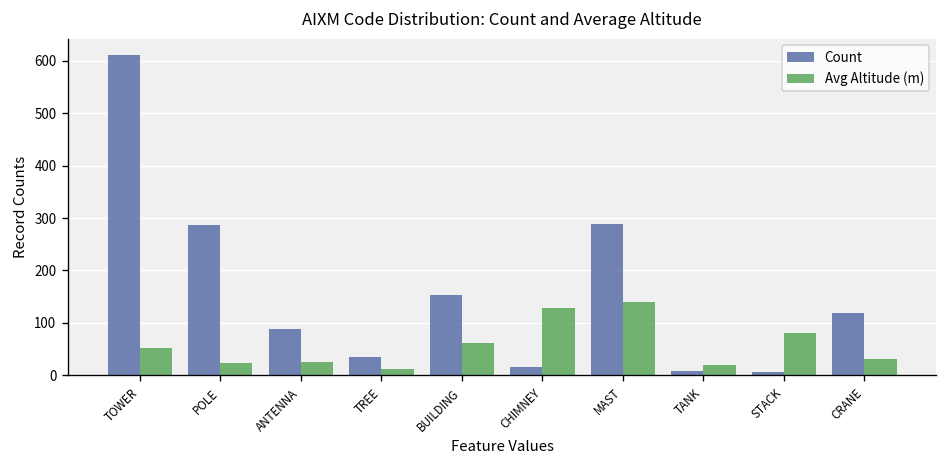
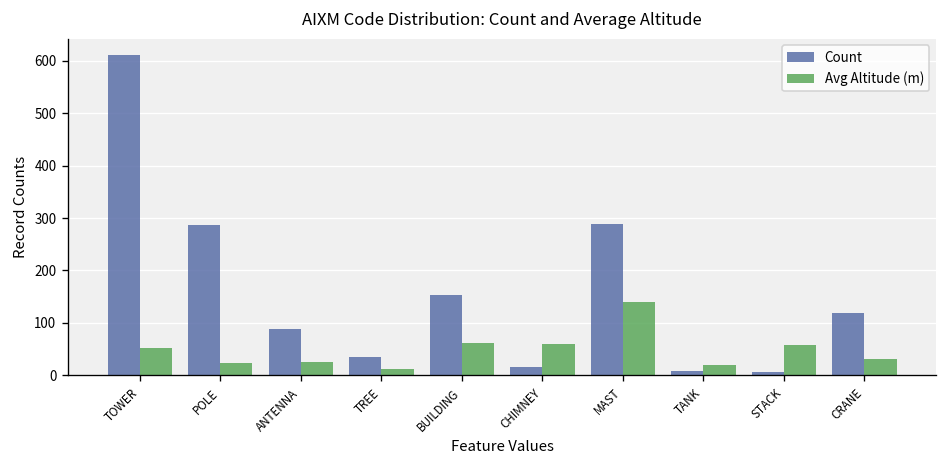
Avg Altitude (m), CHIMNEY: 130 -> 60
Avg Altitude (m), STACK: 80 -> 60
